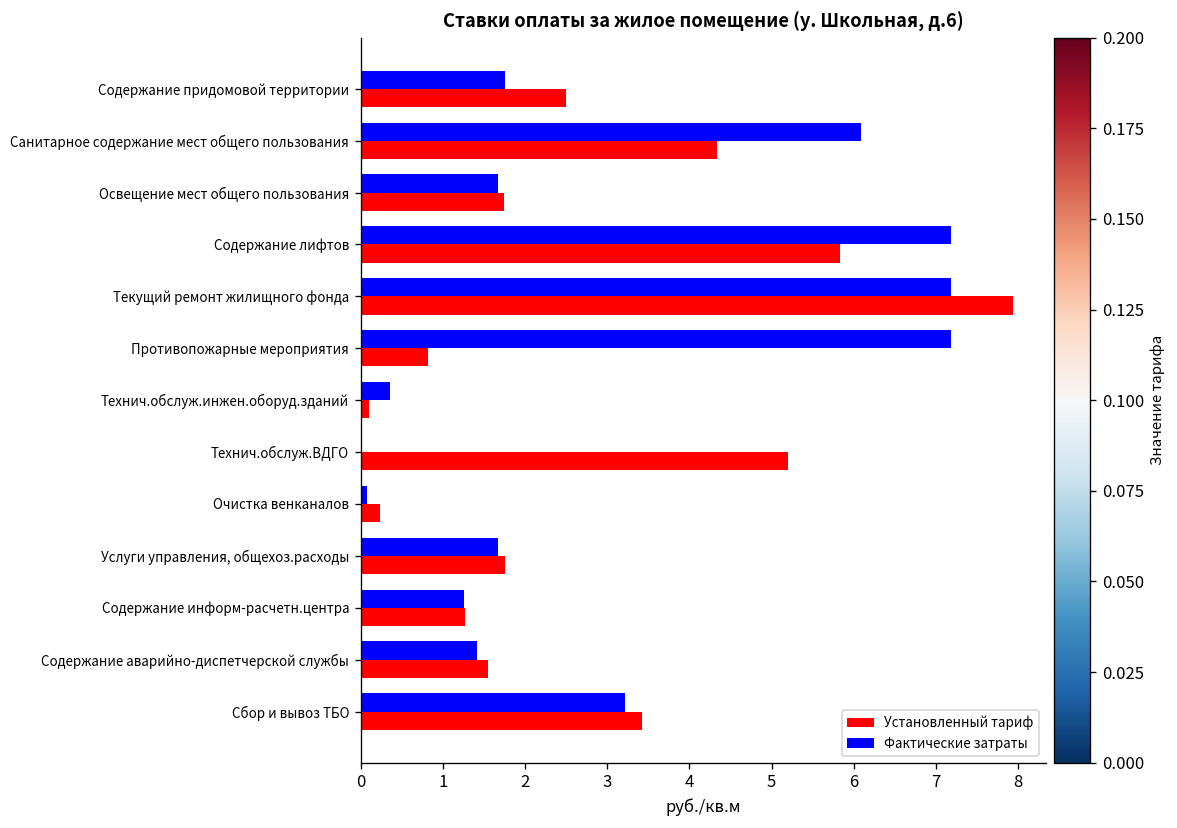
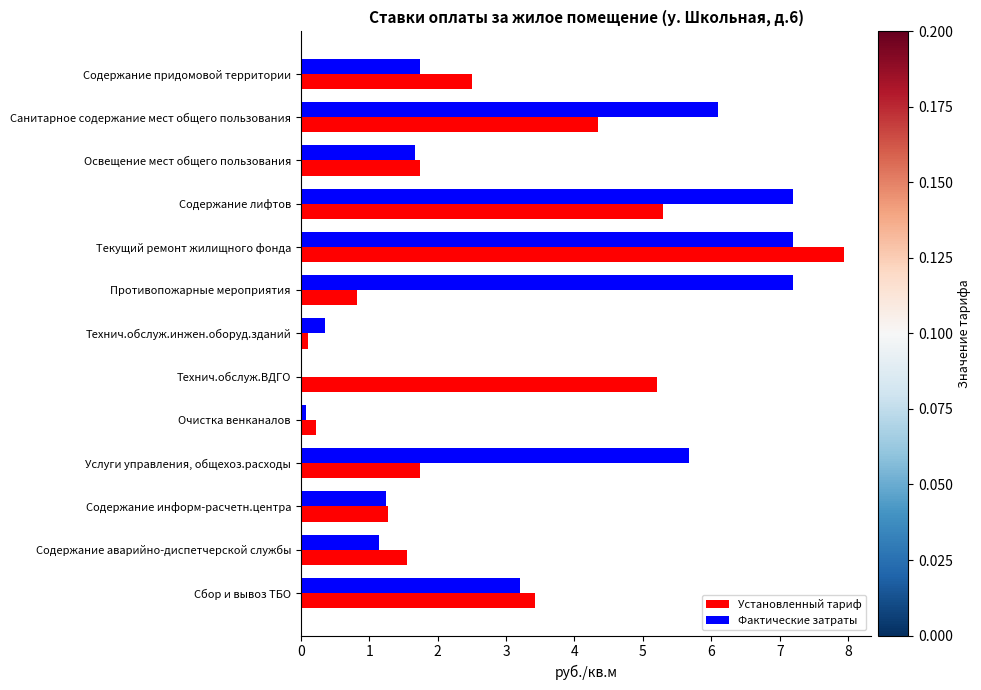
Установленный тариф, Содержание лифтов: 5.8 -> 5.3
Фактические затраты, Услуги управления, общехоз.расходы: 1.7 -> 5.7
Фактические затраты, Содержание аварийно-диспетчерской службы: 1.4 -> 1.1
